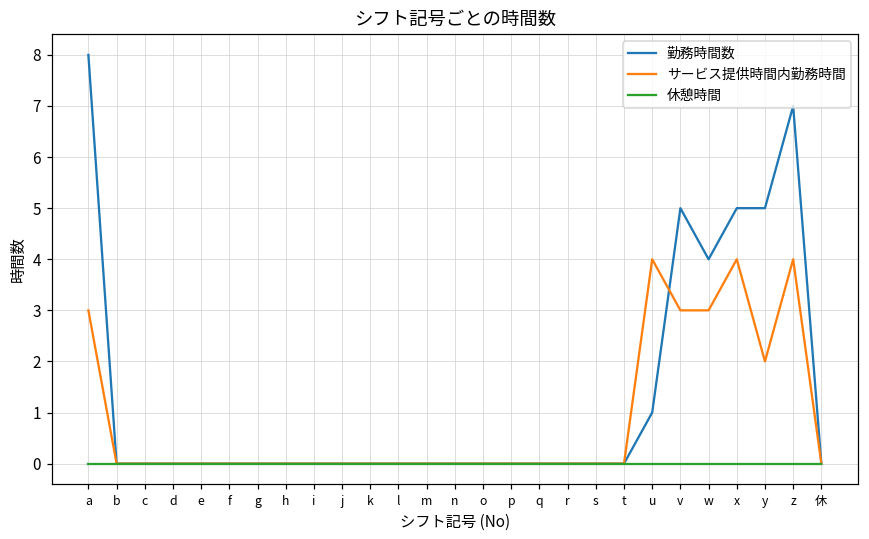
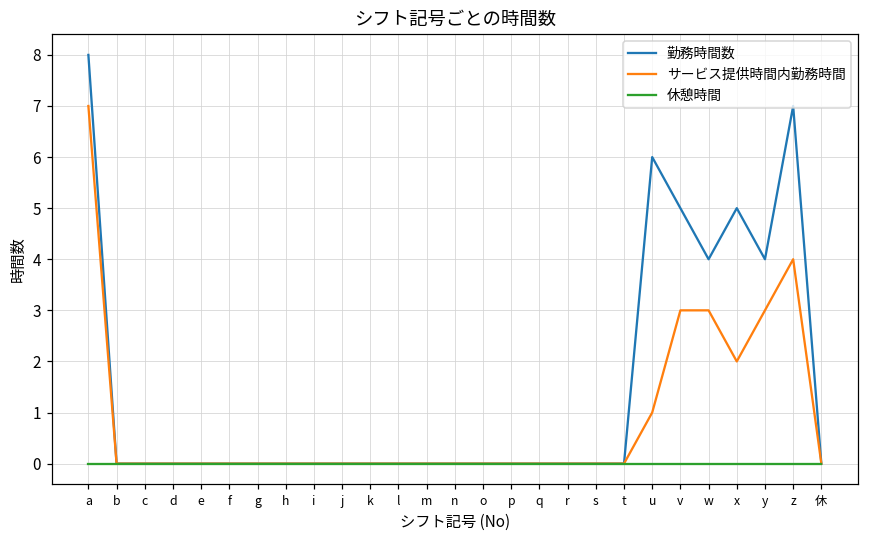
サービス提供時間内勤務時間, a: 3 -> 7
勤務時間数, u: 1 -> 6
サービス提供時間内勤務時間, u: 4 -> 1
サービス提供時間内勤務時間, x: 4 -> 2
勤務時間数, y: 5 -> 4
サービス提供時間内勤務時間, y: 2 -> 3
